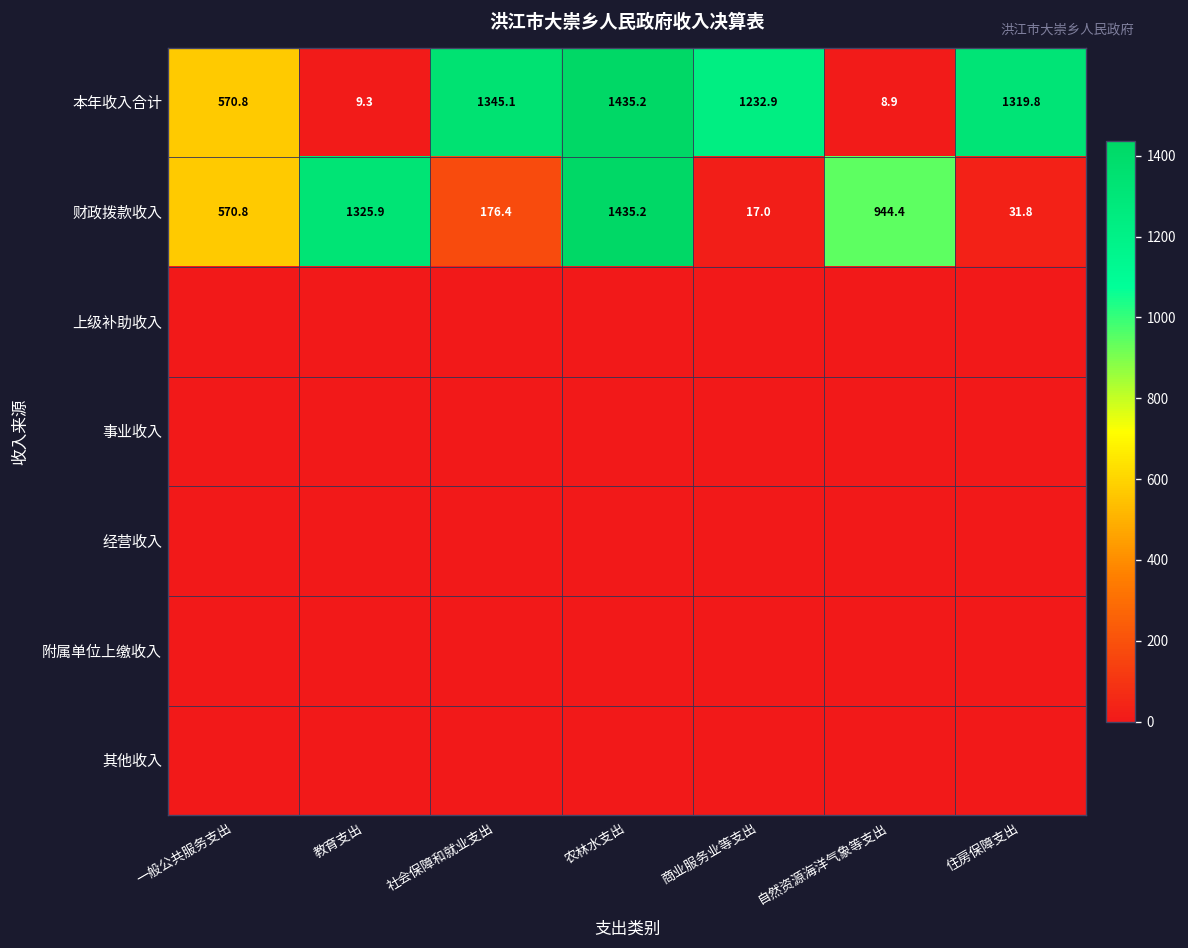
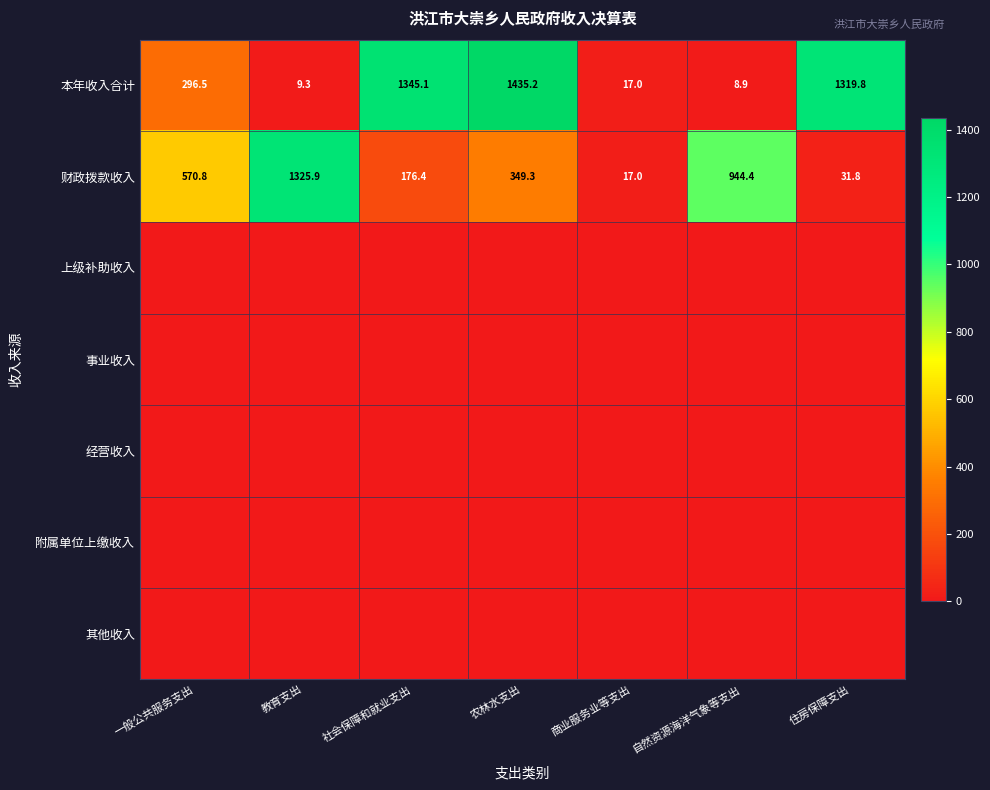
本年收入合计, 一般公共服务支出: 570.8 -> 296.5
本年收入合计, 商业服务业等支出: 1232.9 -> 17.0
财政拨款收入, 农林水支出: 1435.2 -> 349.3
